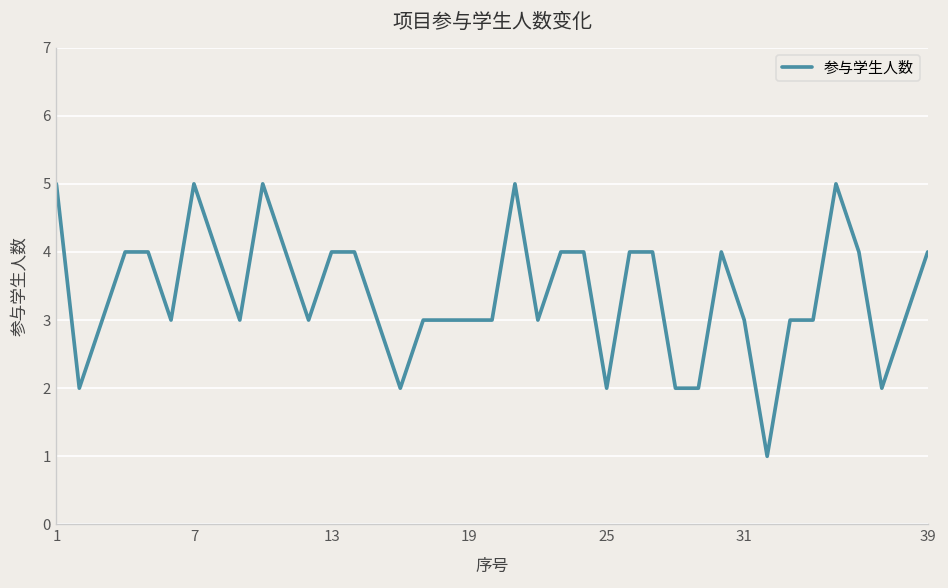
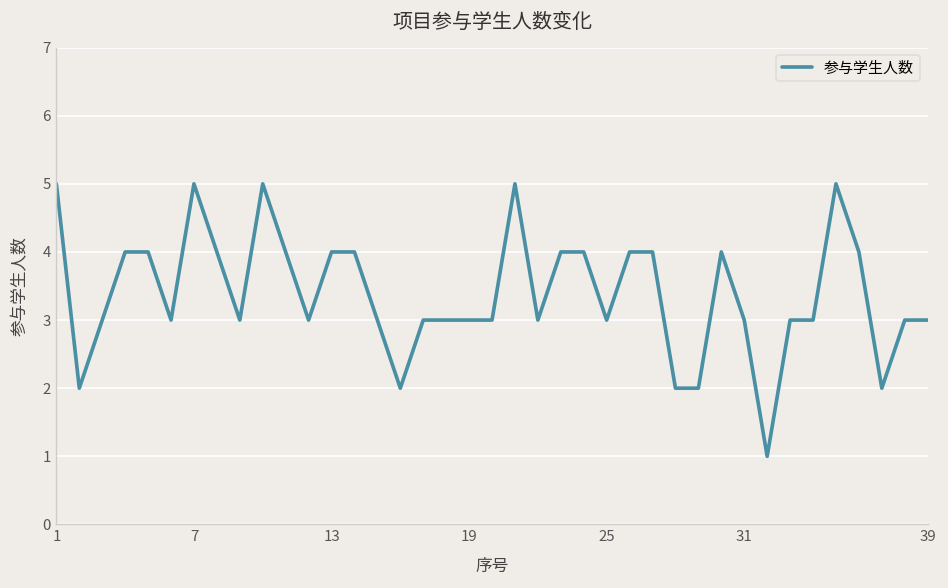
25: 2 -> 3
39: 4 -> 3
